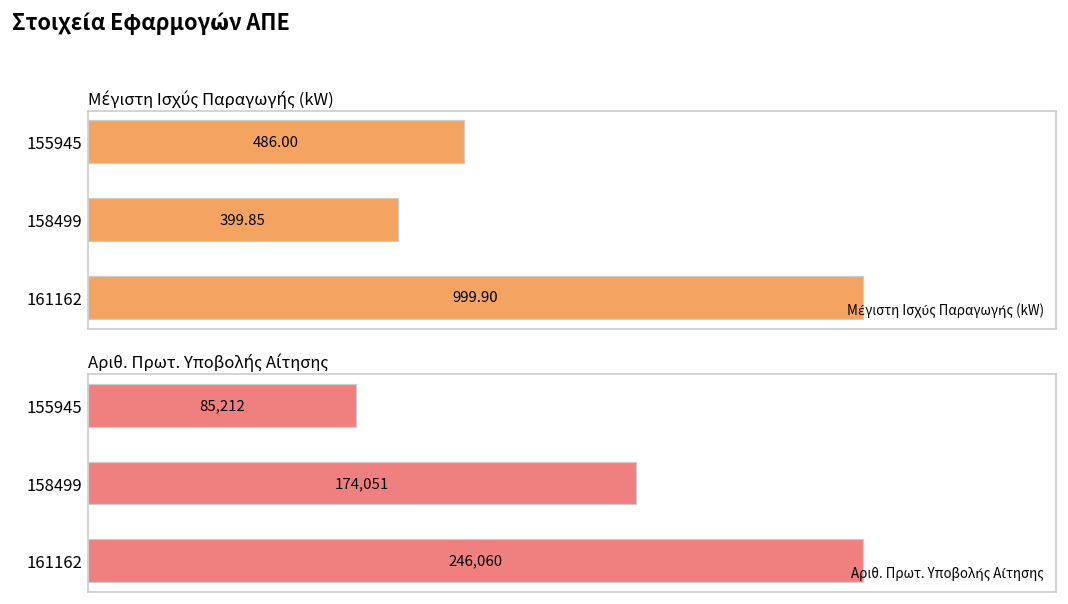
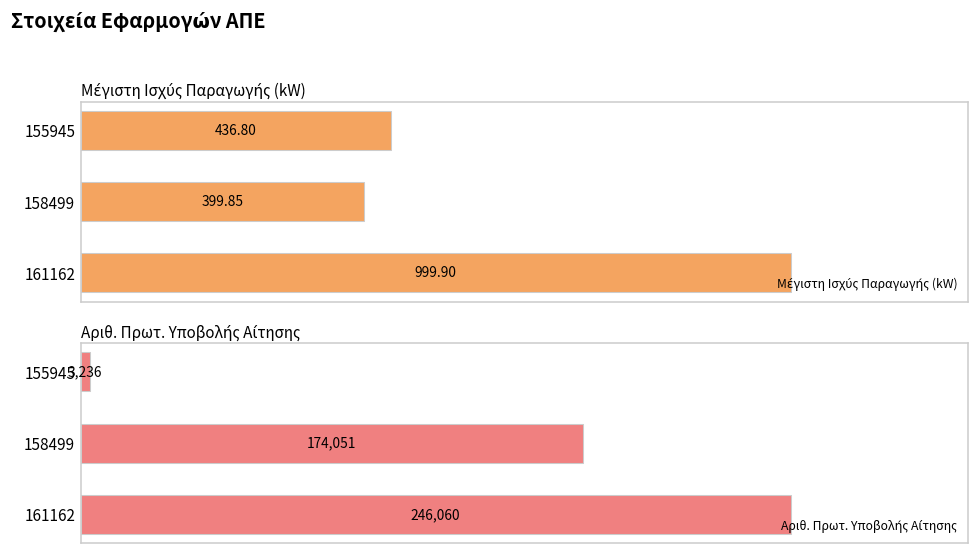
Μέγιστη Ισχύς Παραγωγής (kW), 155945: 486.00 -> 436.80
Αριθ. Πρωτ. Υποβολής Αίτησης, 155945: 85,212 -> 3,236
